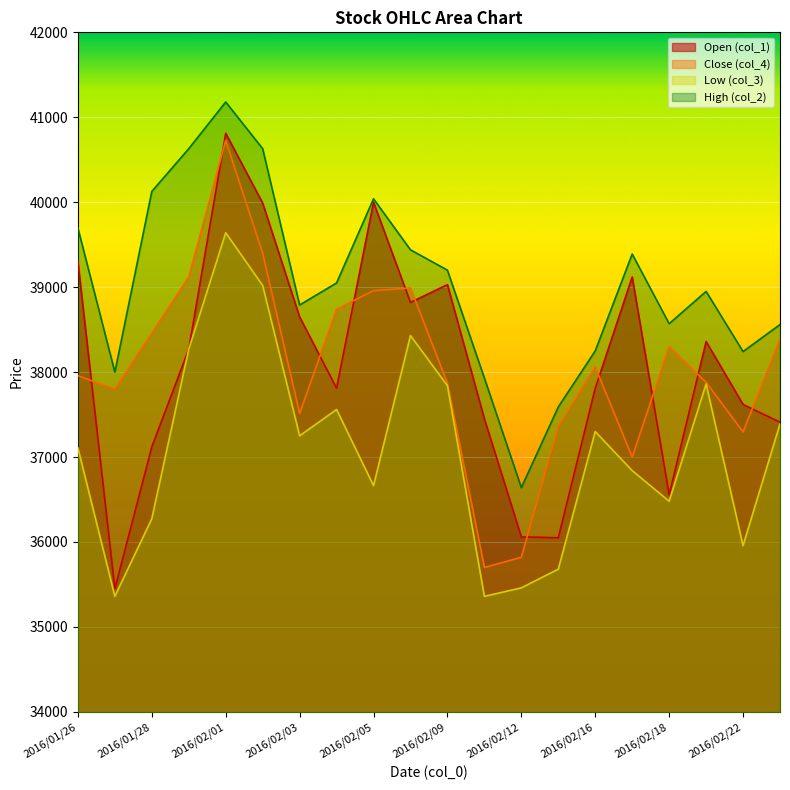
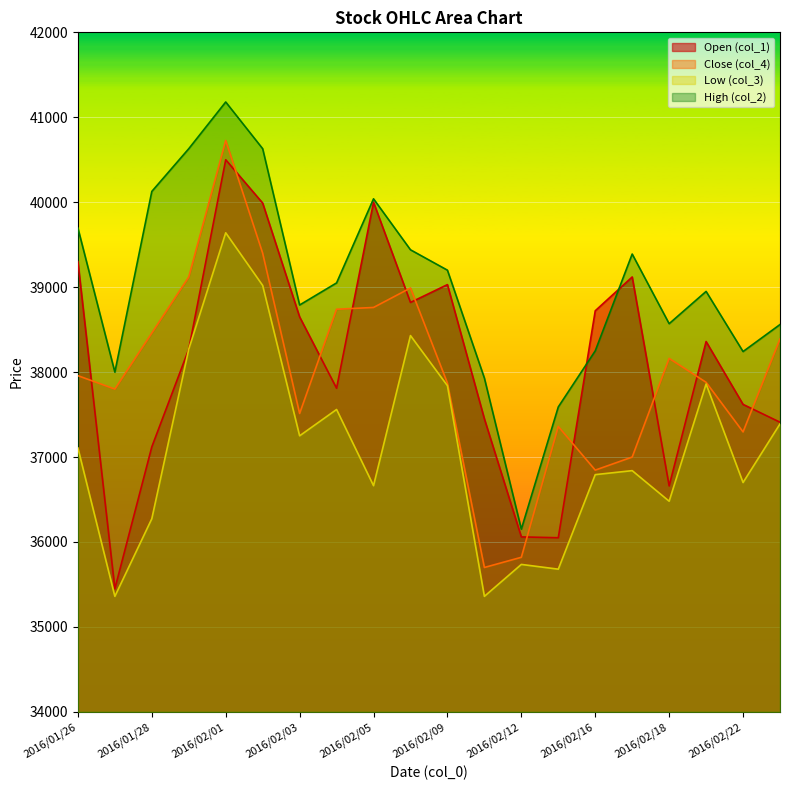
Open (col_1), 2016/02/01: 40800 -> 40500
Close (col_4), 2016/02/05: 39000 -> 38800
Low (col_3), 2016/02/12: 35500 -> 35700
High (col_2), 2016/02/12: 36600 -> 36200
Open (col_1), 2016/02/16: 37800 -> 38700
Close (col_4), 2016/02/16: 38100 -> 36800
Low (col_3), 2016/02/16: 37300 -> 36800
Open (col_1), 2016/02/18: 36600 -> 36700
Close (col_4), 2016/02/18: 38300 -> 38200
Low (col_3), 2016/02/22: 36000 -> 36700
